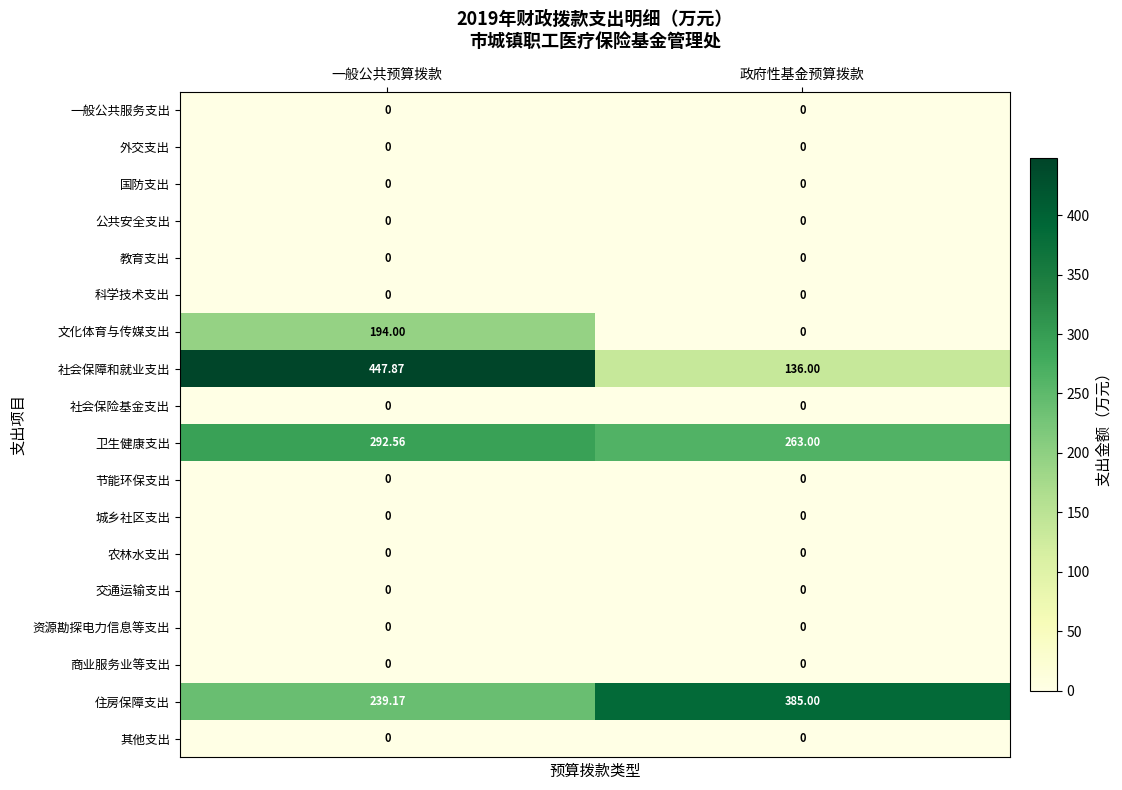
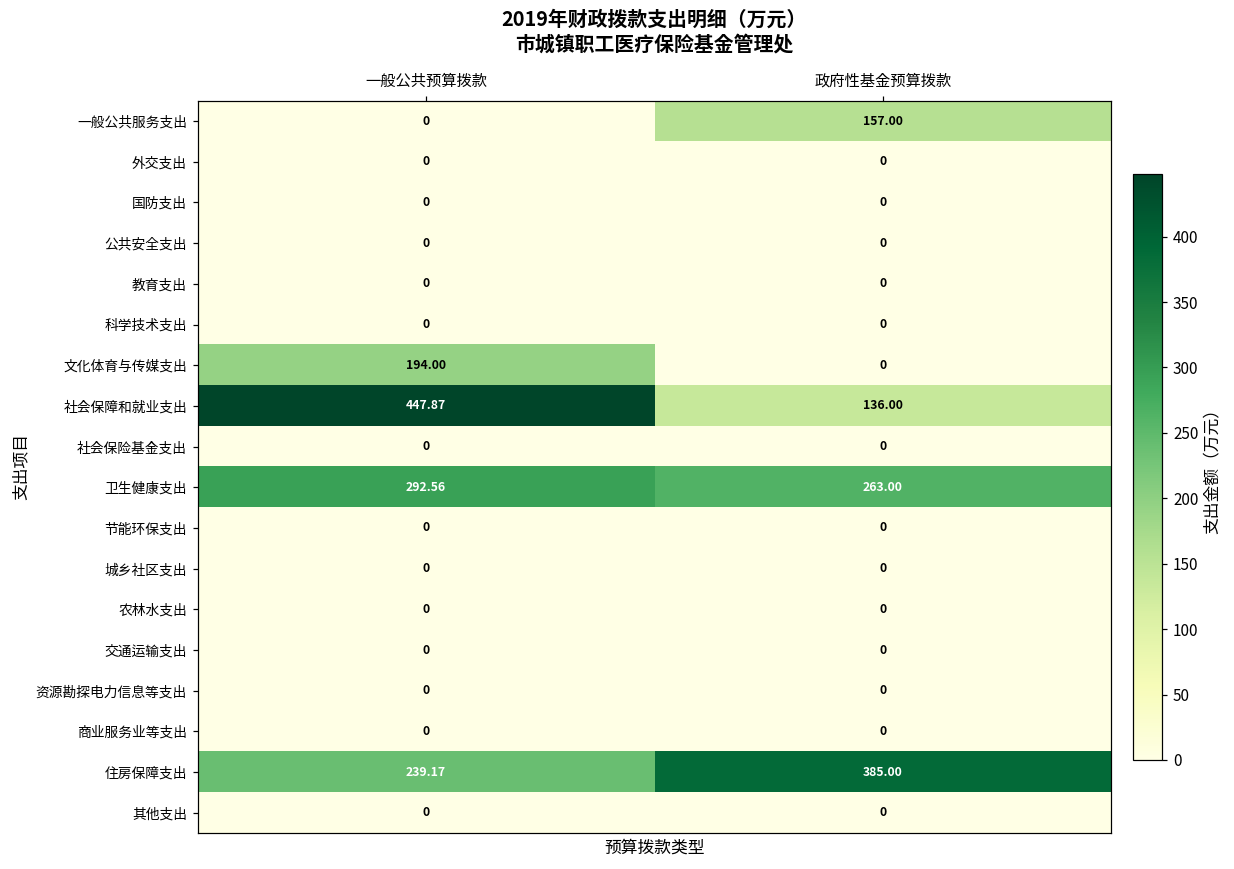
一般公共服务支出, 政府性基金预算拨款: 0 -> 157.00
